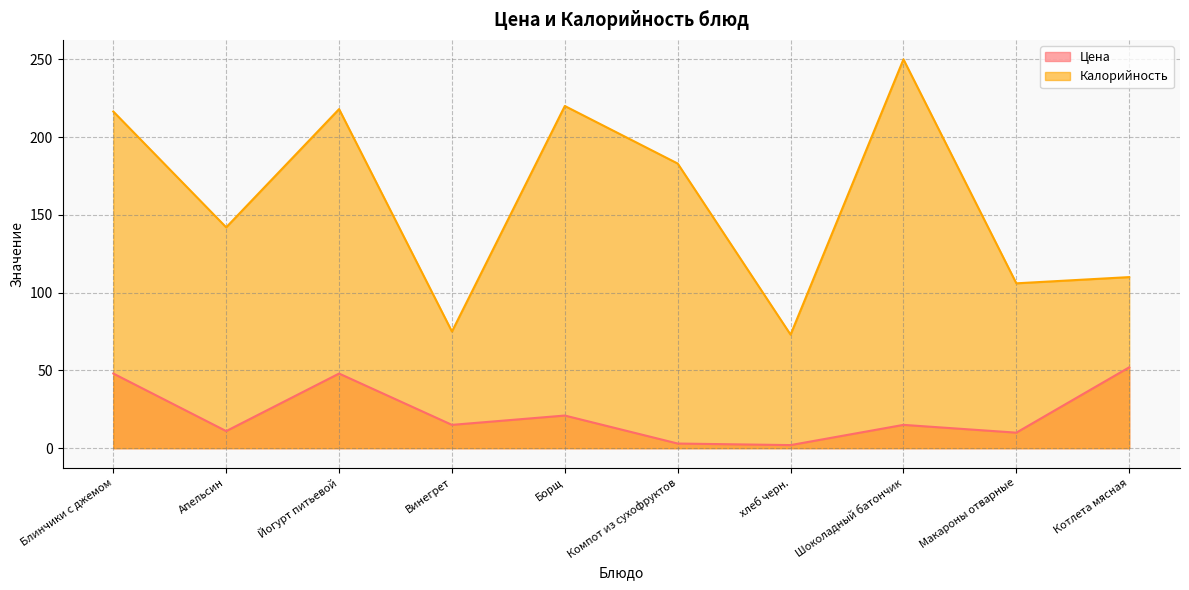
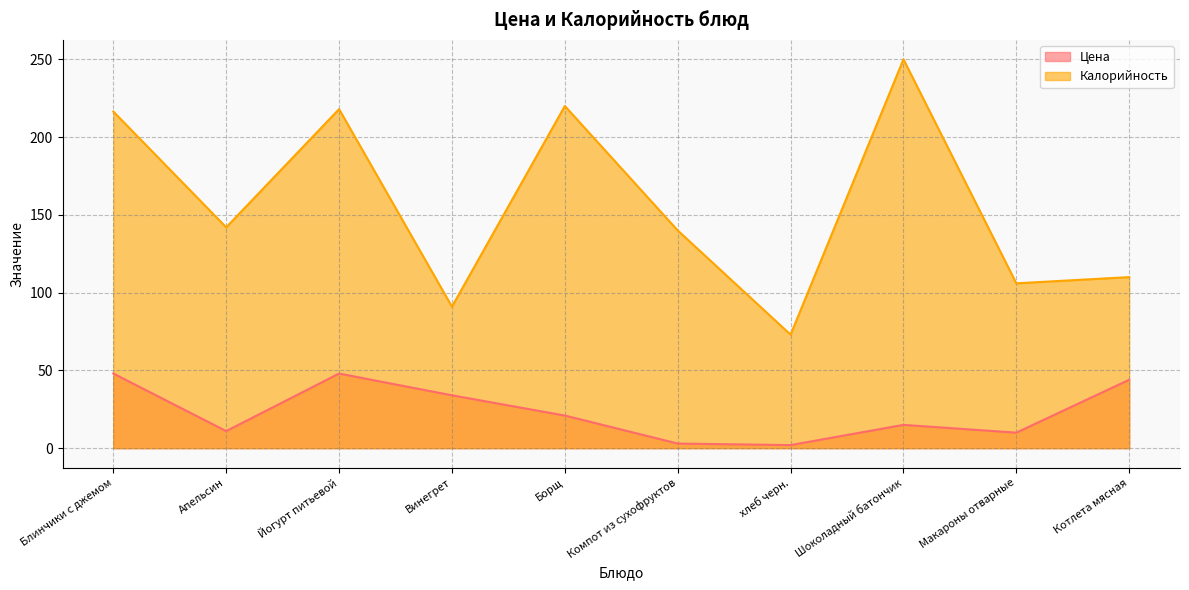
Цена, Винегрет: 15 -> 34
Калорийность, Винегрет: 75 -> 91
Калорийность, Компот из сухофруктов: 183 -> 140
Цена, Котлета мясная: 52 -> 44
